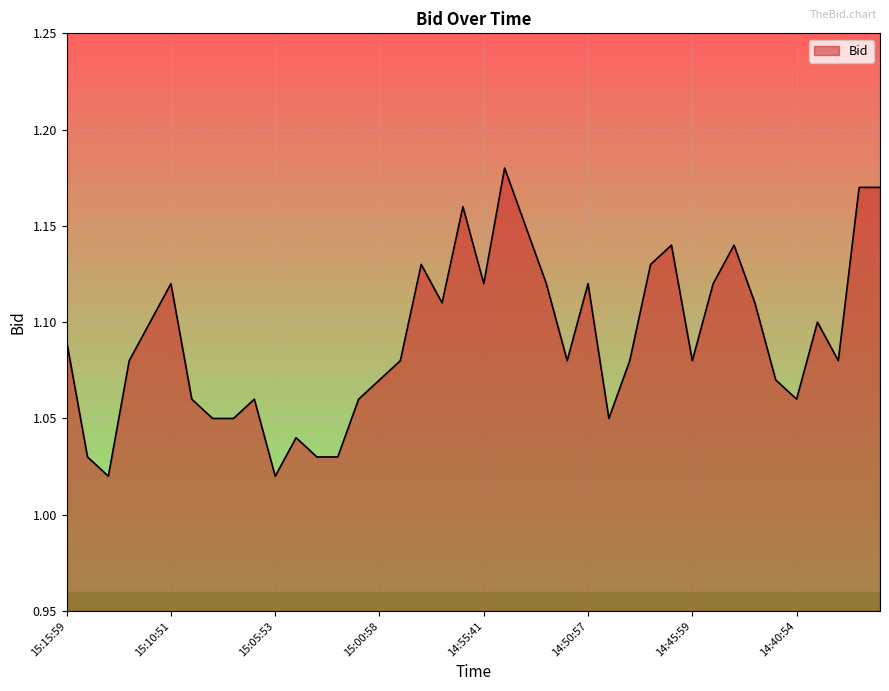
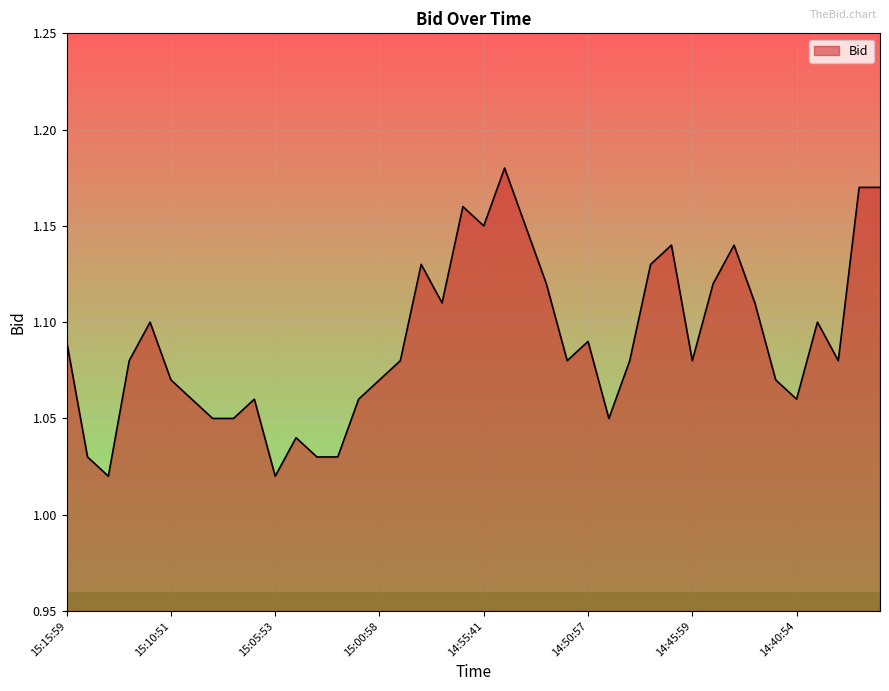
15:10:51: 1.12 -> 1.07
14:55:41: 1.12 -> 1.15
14:50:57: 1.12 -> 1.09
